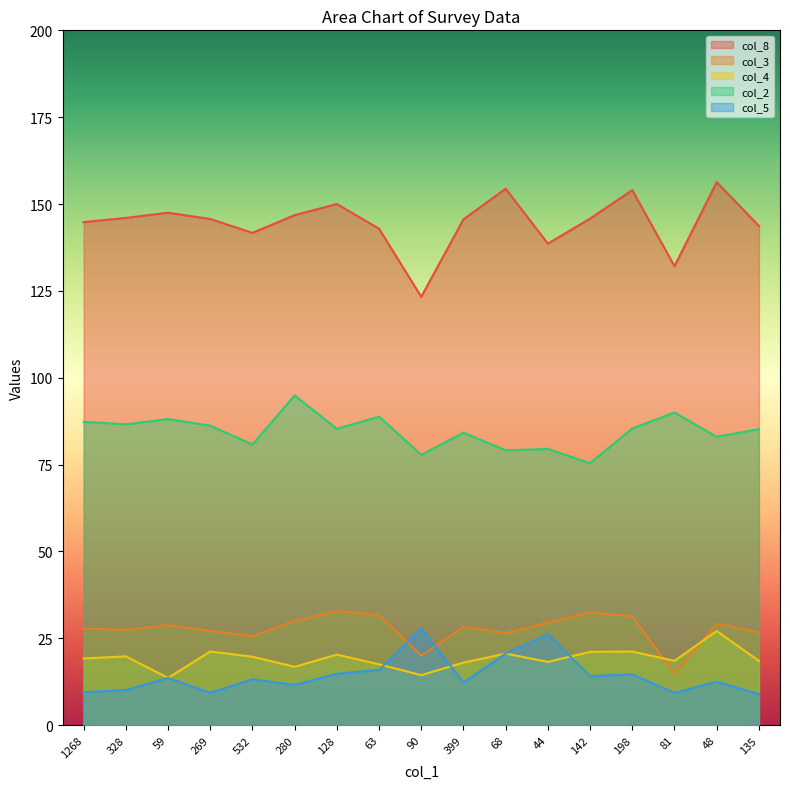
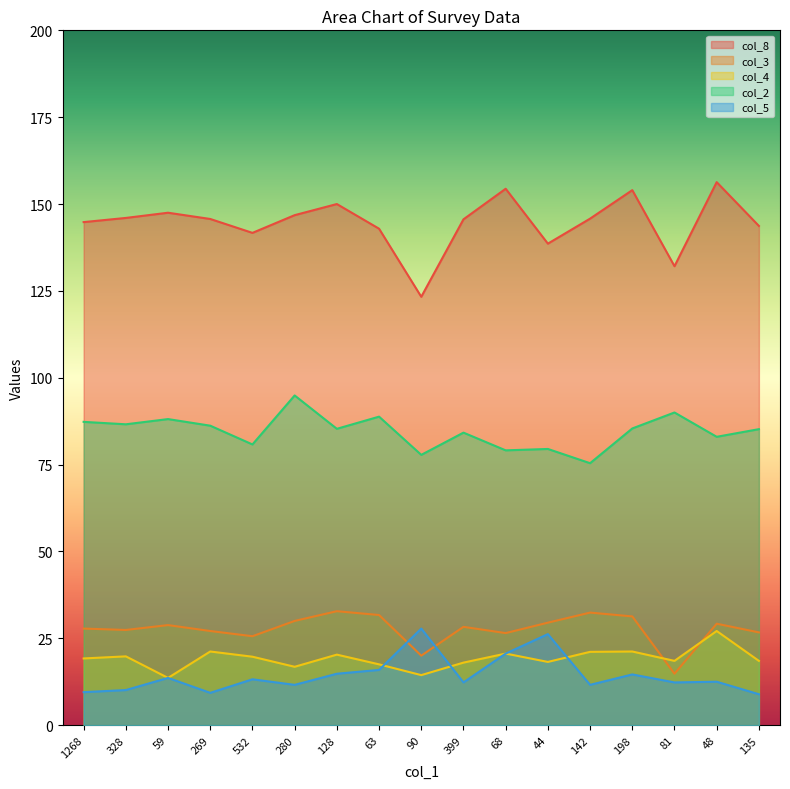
col_5, 142: 14 -> 12
col_5, 81: 9 -> 12
